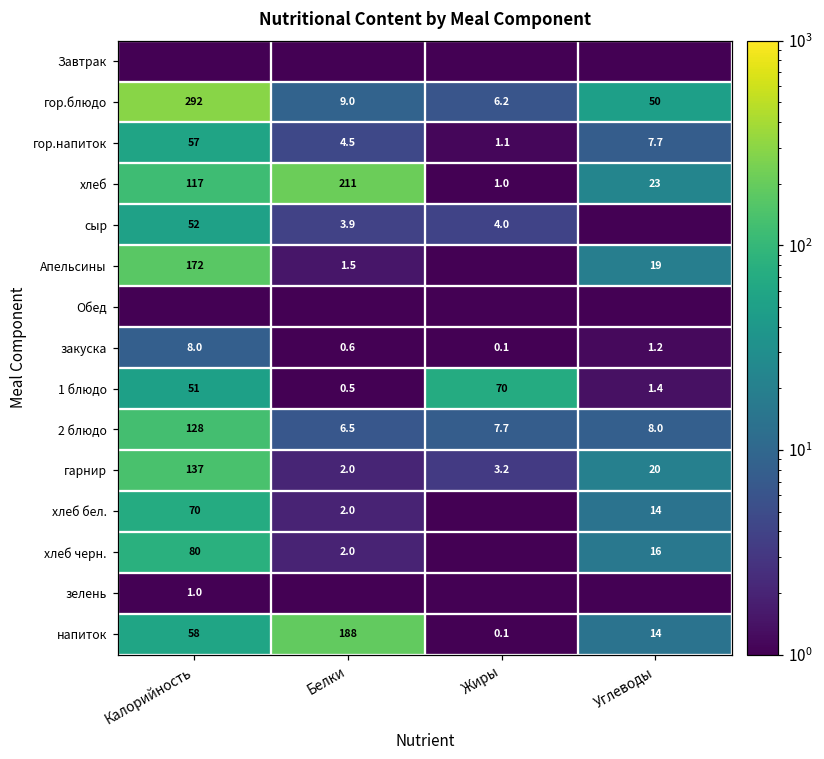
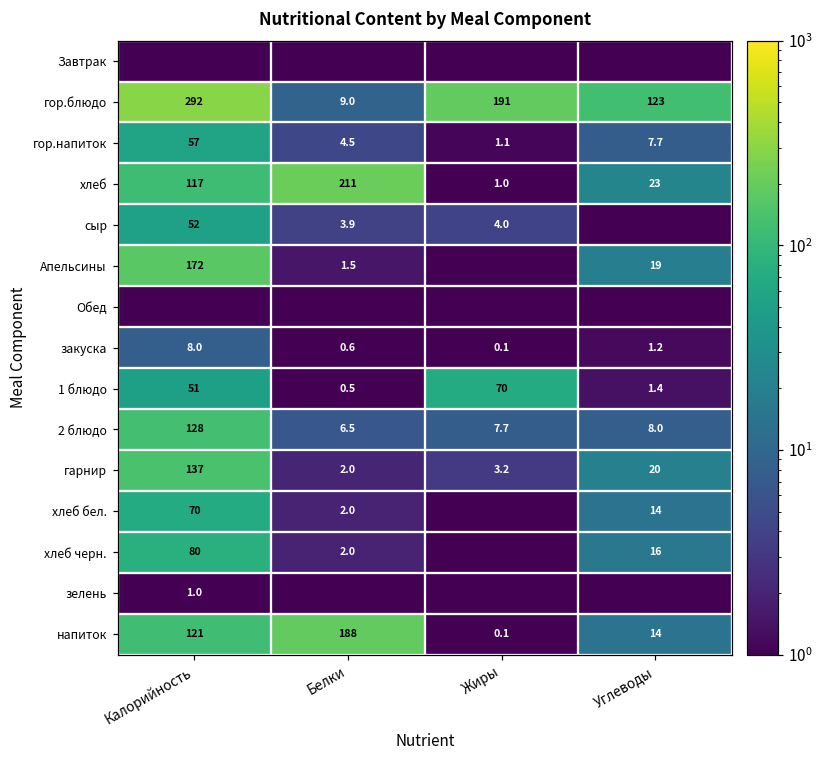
гор.блюдо, Жиры: 6.2 -> 191
гор.блюдо, Углеводы: 50 -> 123
напиток, Калорийность: 58 -> 121
